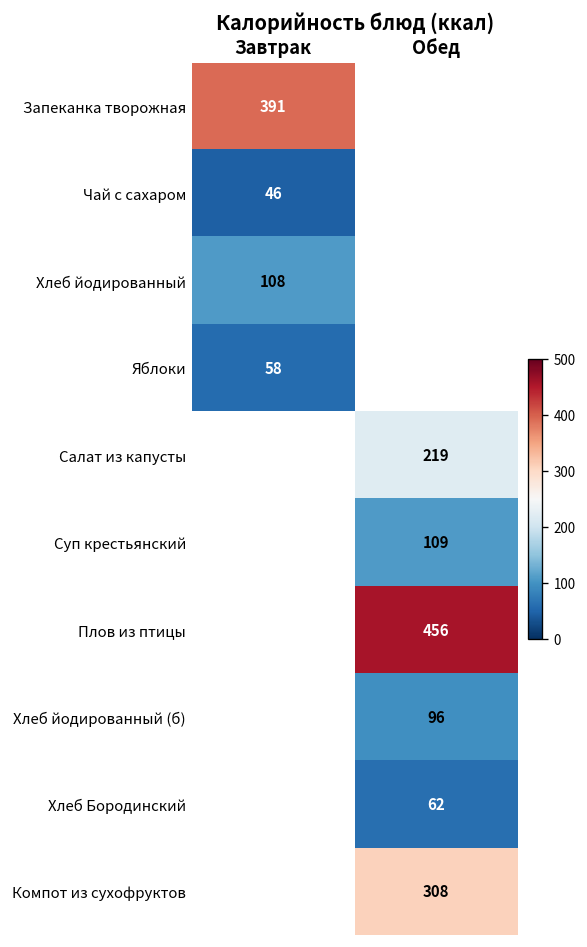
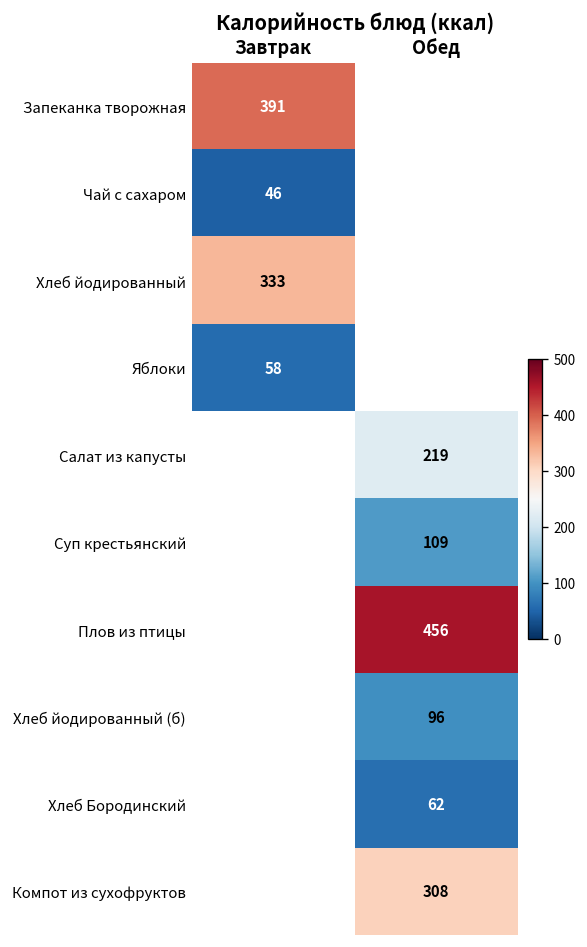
Хлеб йодированный, Завтрак: 108 -> 333
